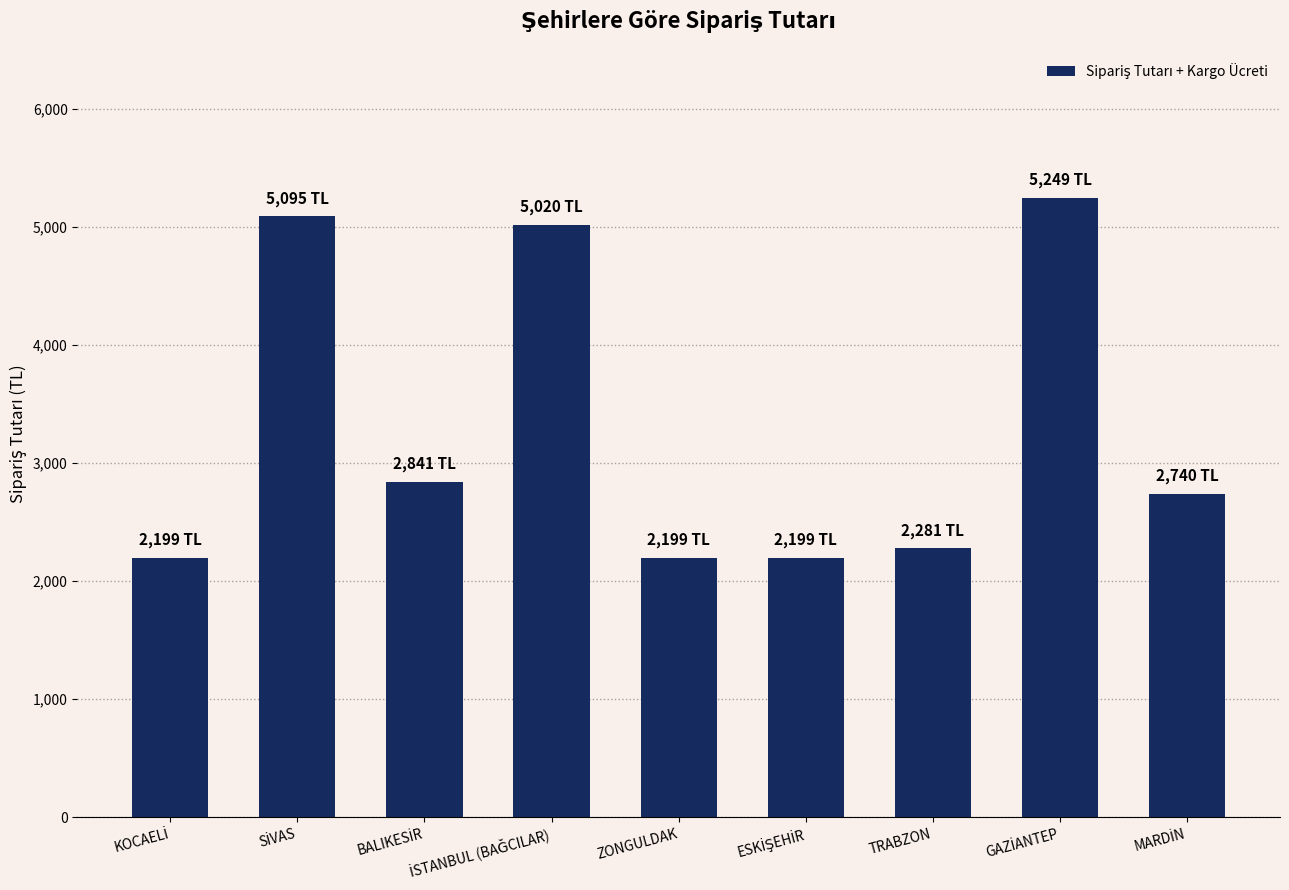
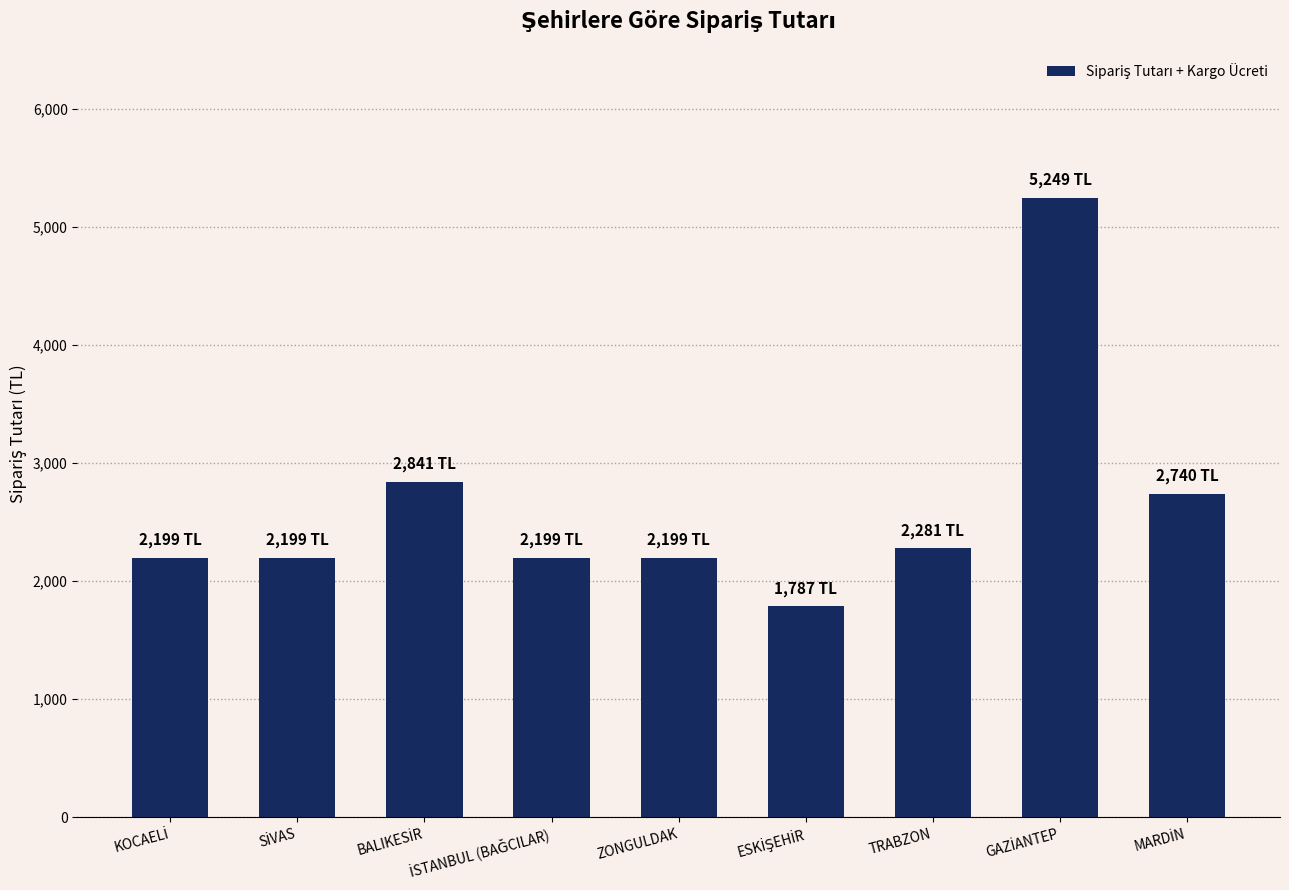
SİVAS: 5,095 -> 2,199
İSTANBUL (BAĞCILAR): 5,020 -> 2,199
ESKİŞEHİR: 2,199 -> 1,787
